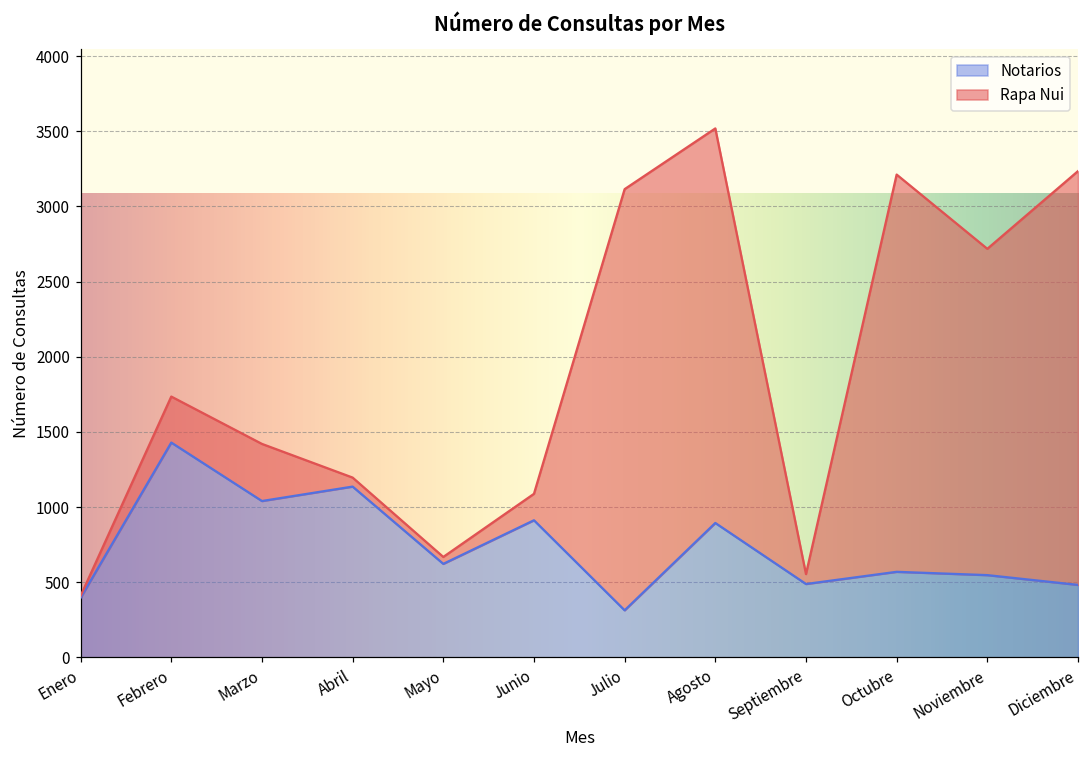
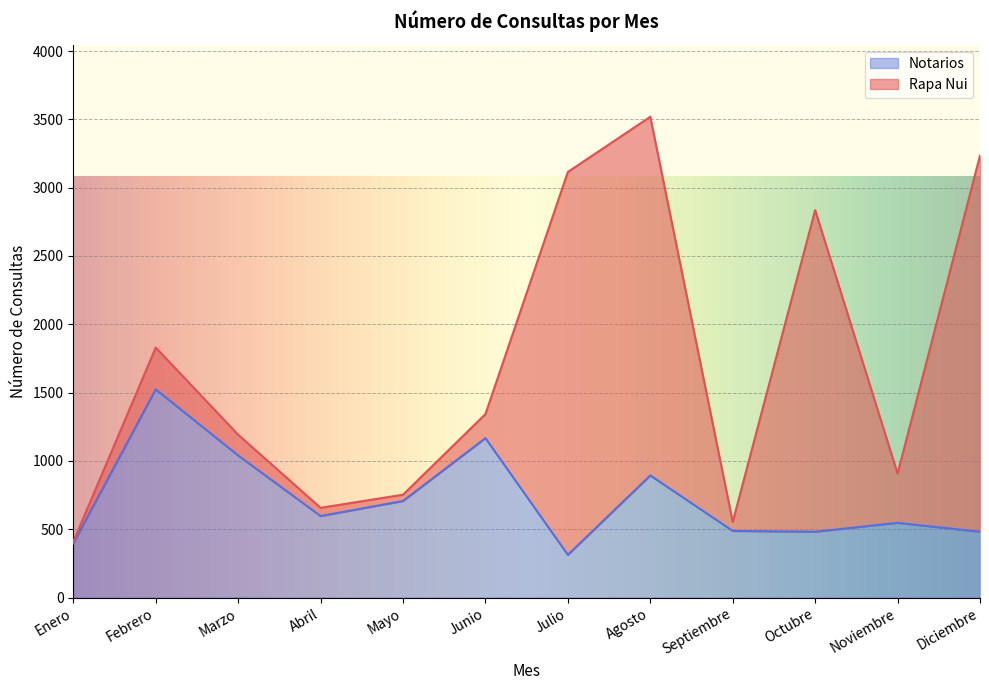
Notarios, Febrero: 1430 -> 1520
Rapa Nui, Marzo: 380 -> 150
Notarios, Abril: 1140 -> 600
Notarios, Mayo: 620 -> 710
Notarios, Junio: 910 -> 1170
Notarios, Octubre: 570 -> 480
Rapa Nui, Octubre: 2640 -> 2350
Rapa Nui, Noviembre: 2170 -> 360
